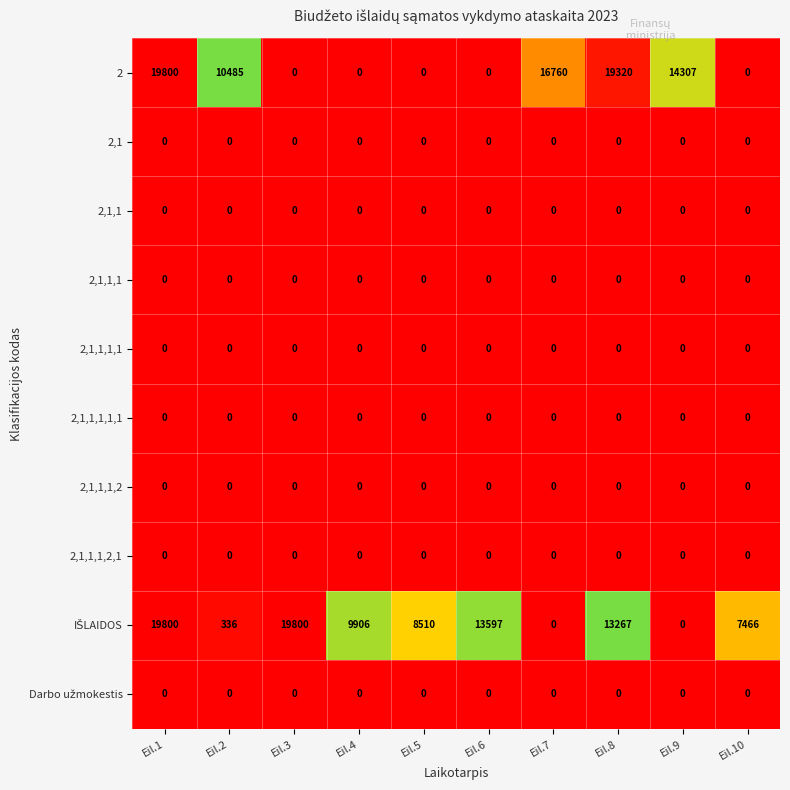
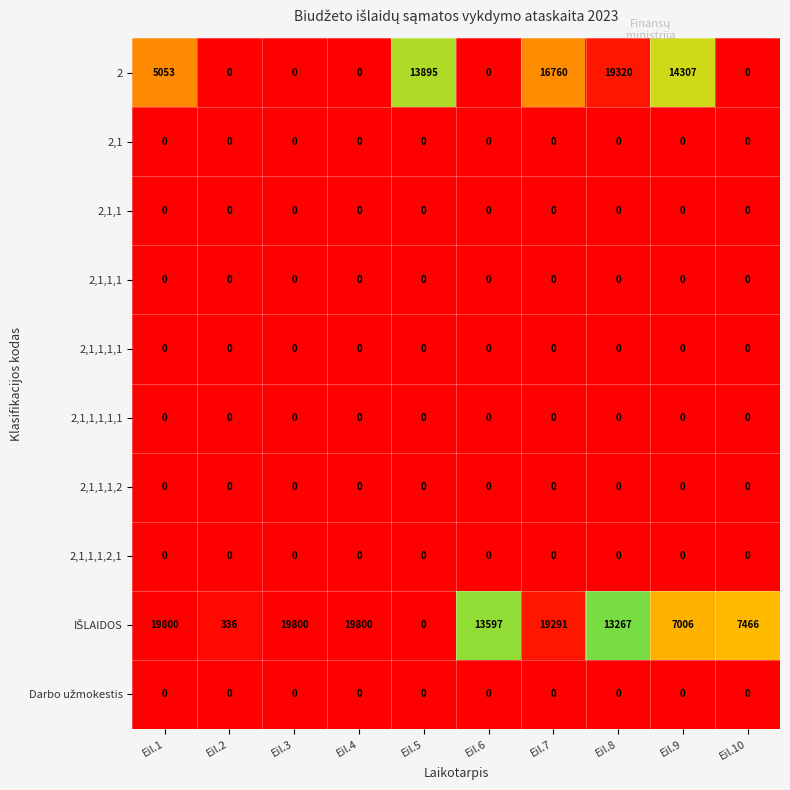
2, Eil.1: 19800 -> 5053
2, Eil.2: 10485 -> 0
2, Eil.5: 0 -> 13895
IŠLAIDOS, Eil.4: 9906 -> 19800
IŠLAIDOS, Eil.5: 8510 -> 0
IŠLAIDOS, Eil.7: 0 -> 19291
IŠLAIDOS, Eil.9: 0 -> 7006
